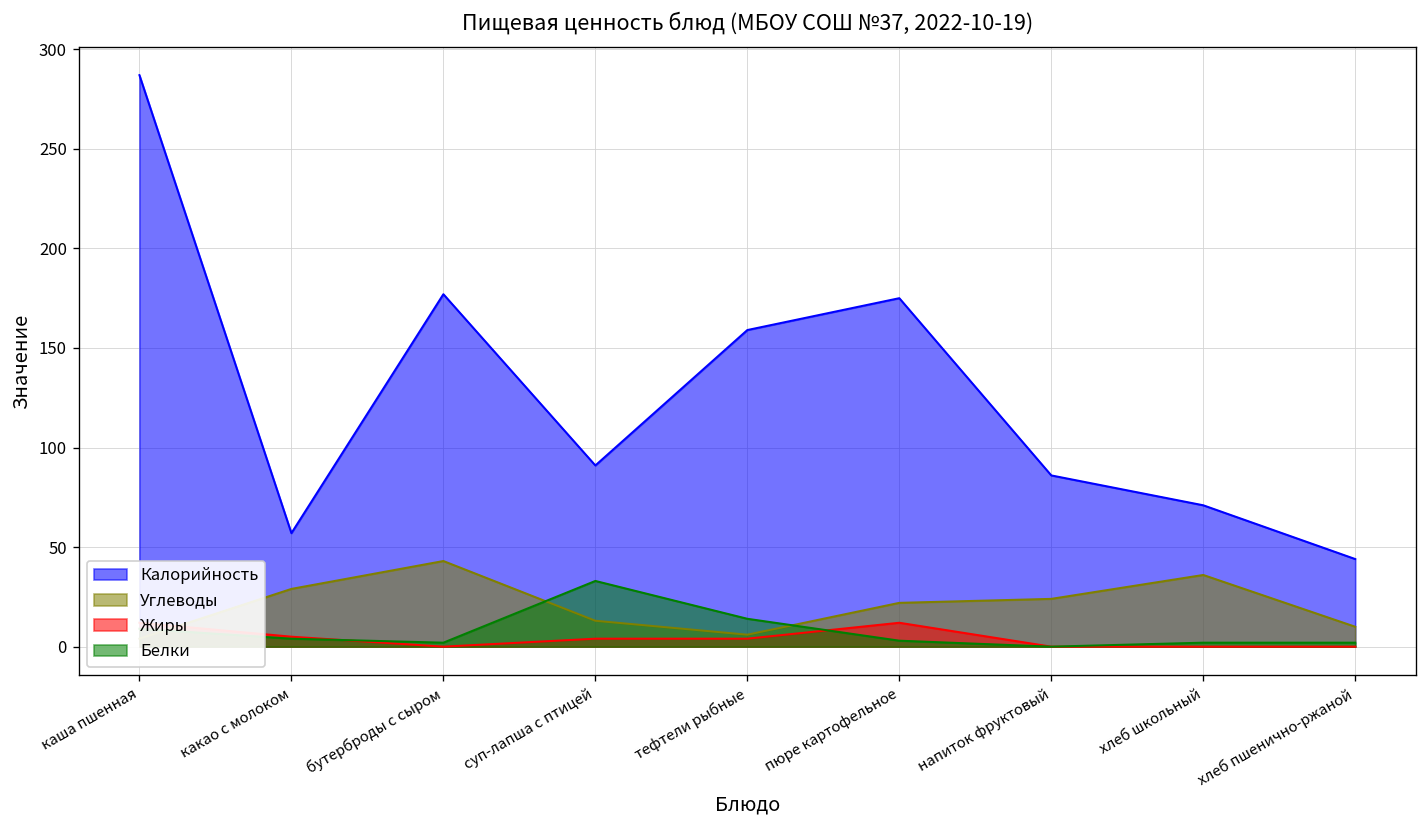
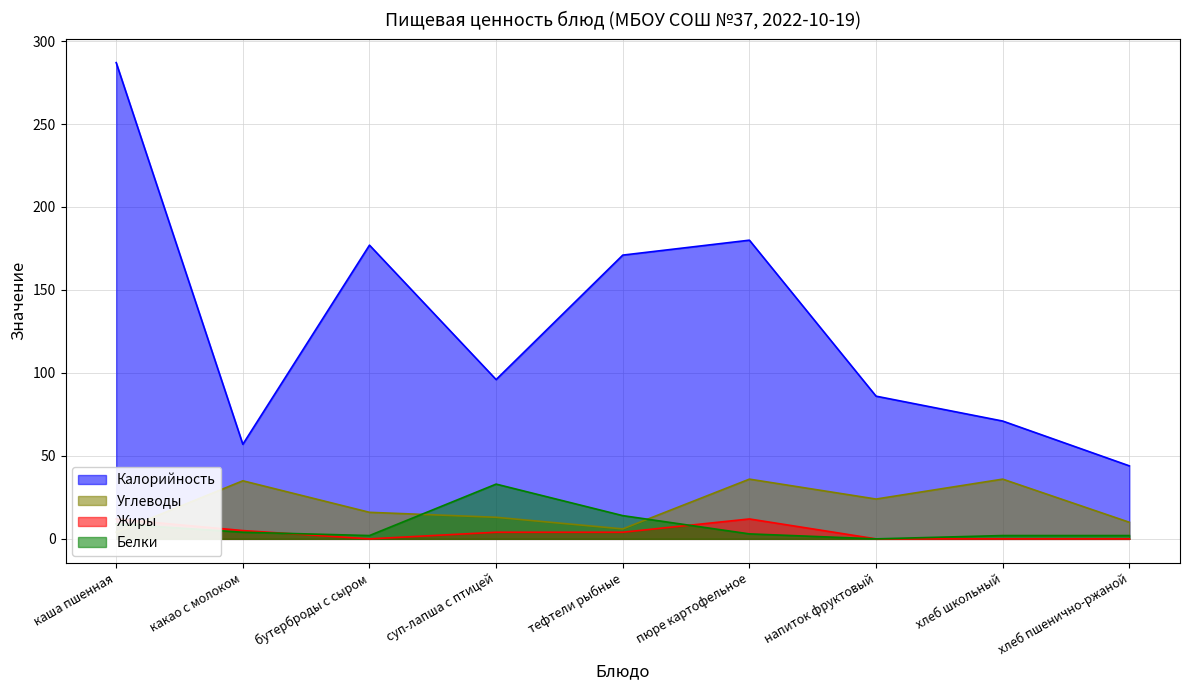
Углеводы, какао с молоком: 29 -> 35
Углеводы, бутерброды с сыром: 43 -> 16
Калорийность, суп-лапша с птицей: 91 -> 96
Калорийность, тефтели рыбные: 159 -> 171
Калорийность, пюре картофельное: 175 -> 180
Углеводы, пюре картофельное: 22 -> 36
